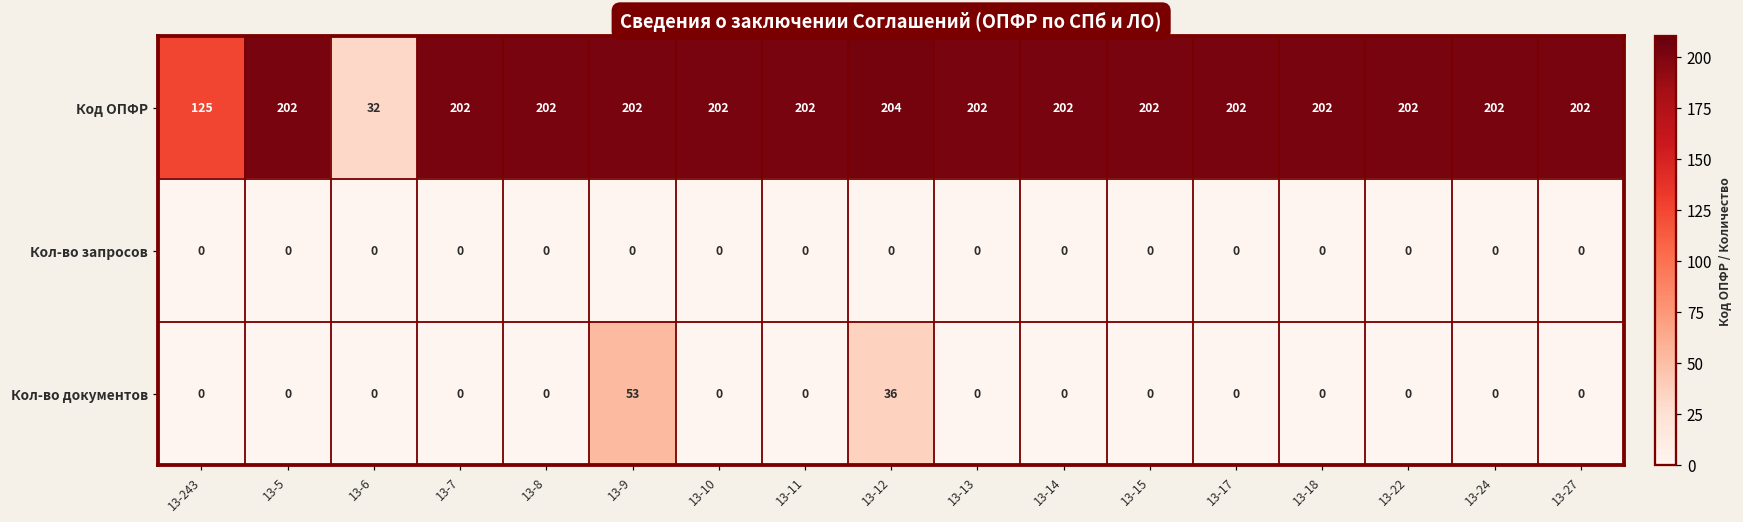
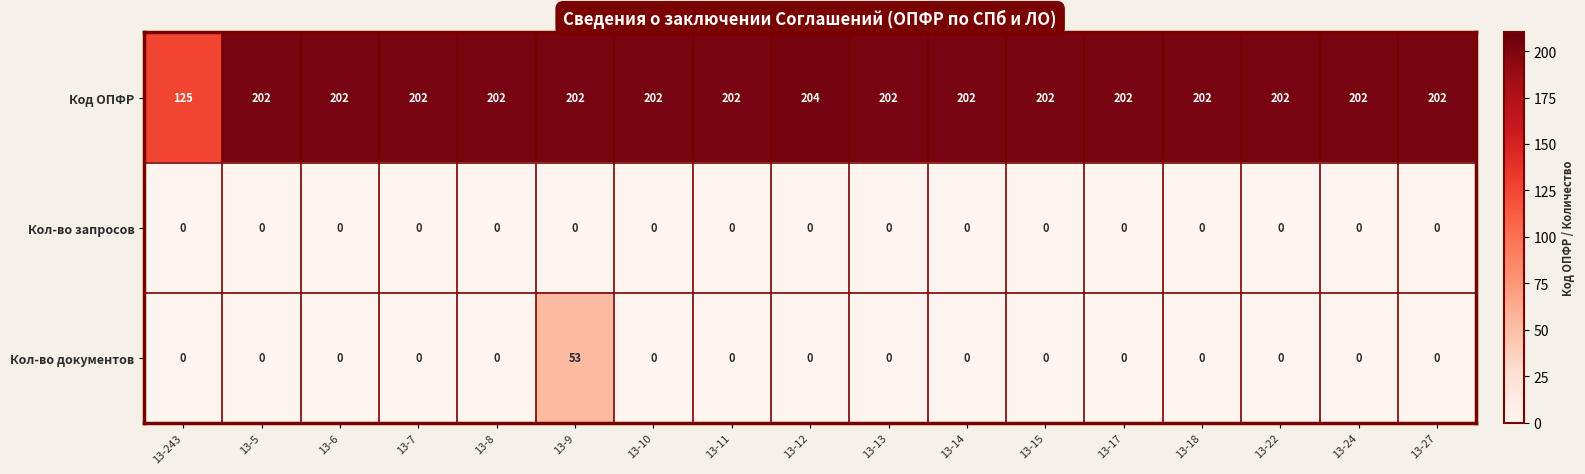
Код ОПФР, 13-6: 32 -> 202
Кол-во документов, 13-12: 36 -> 0
